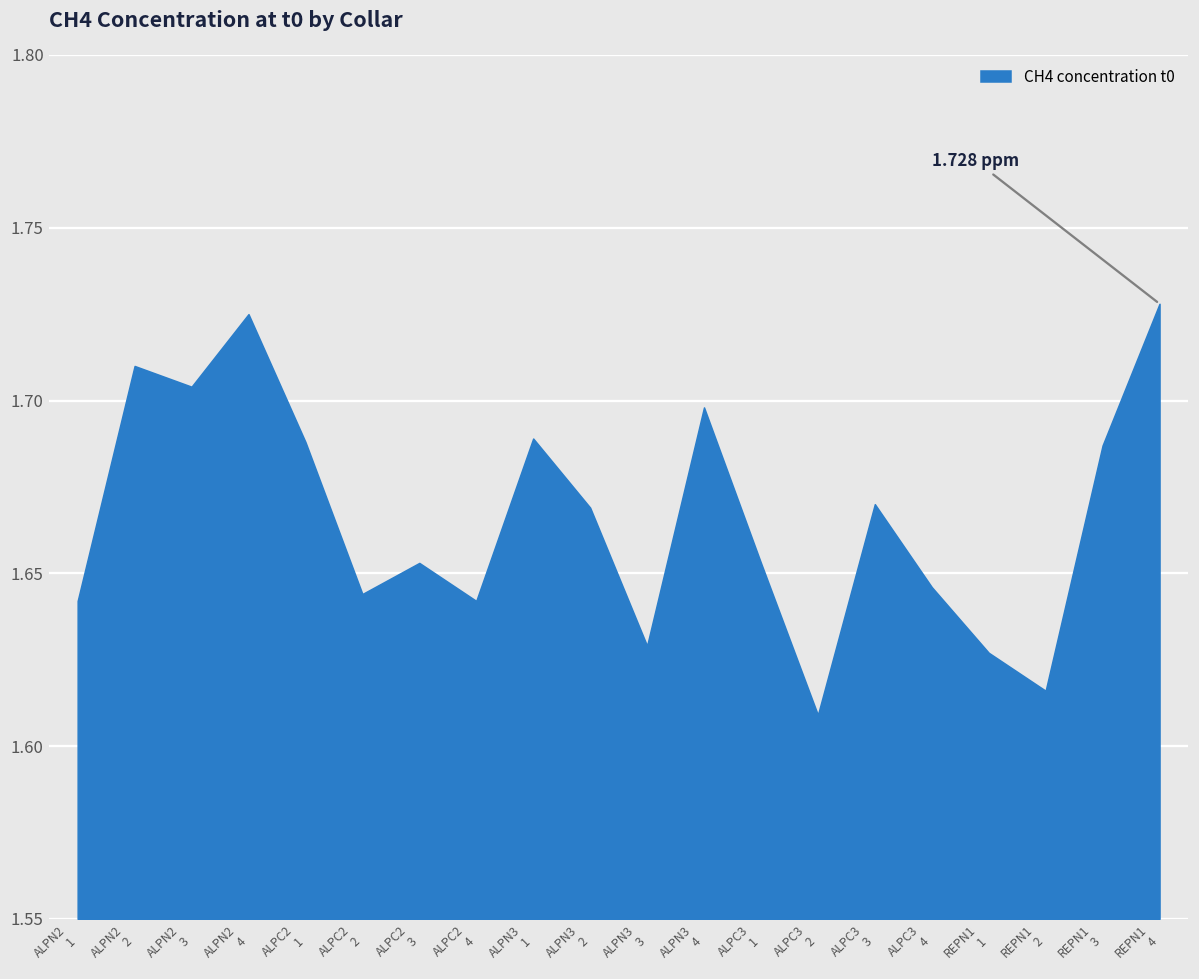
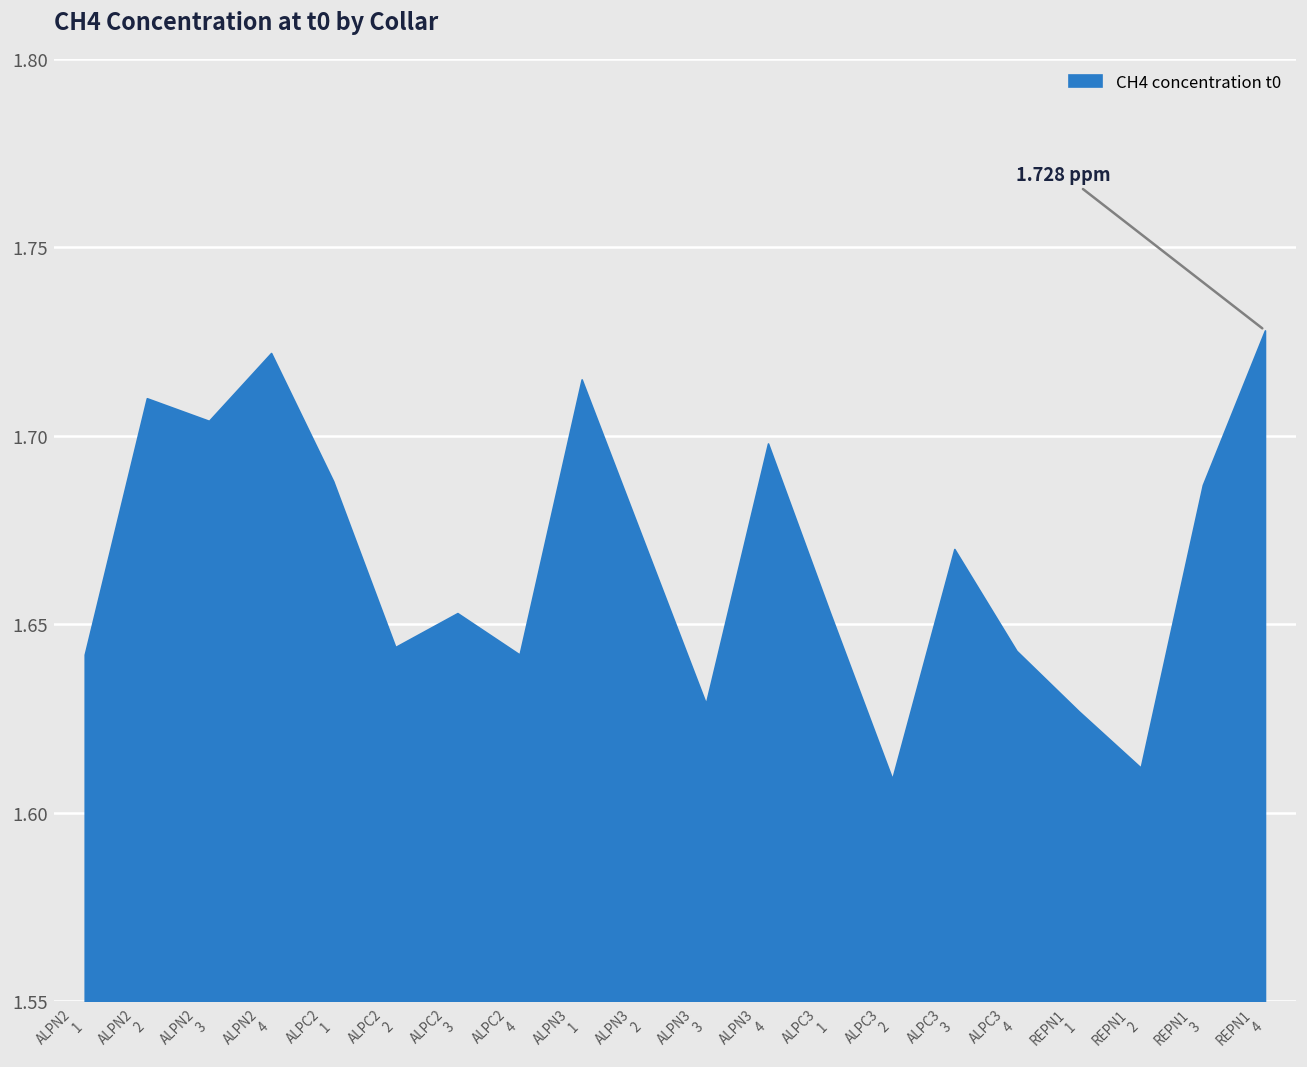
ALPN2 4: 1.725 -> 1.722
ALPN3 1: 1.689 -> 1.715
ALPN3 2: 1.669 -> 1.672
ALPC3 4: 1.646 -> 1.643
REPN1 2: 1.616 -> 1.612
